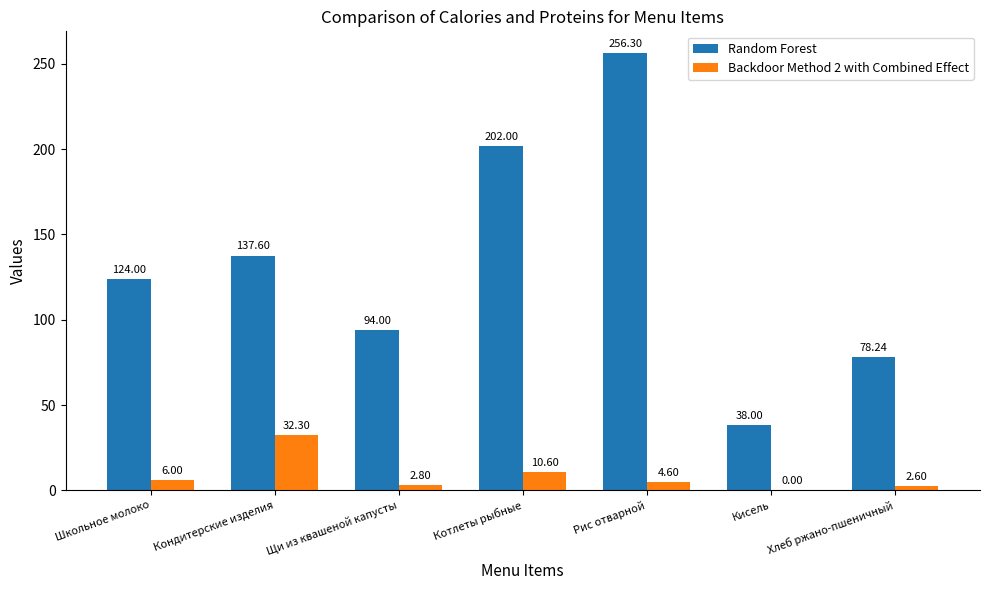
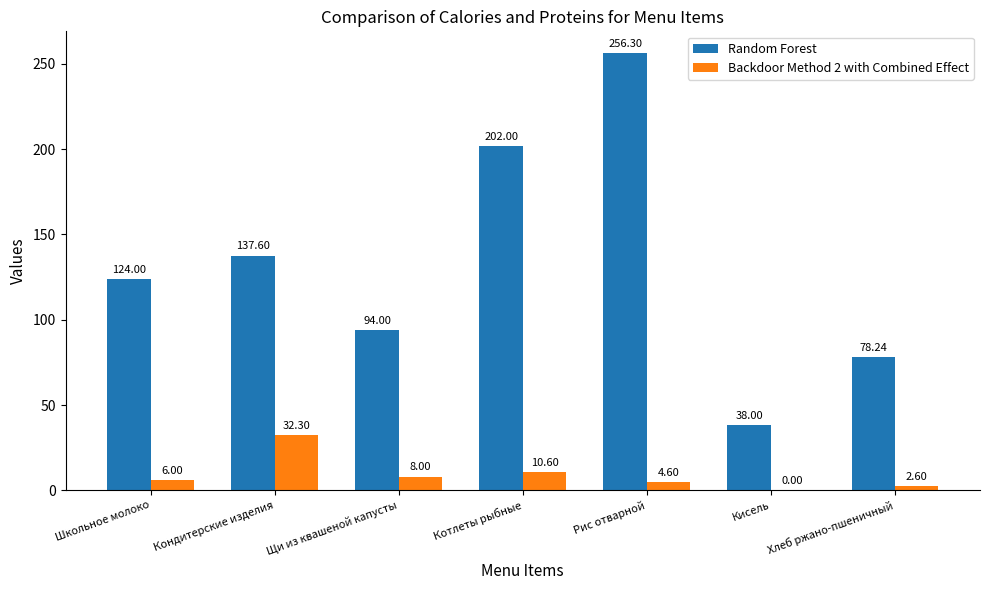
Backdoor Method 2 with Combined Effect, Щи из квашеной капусты: 2.80 -> 8.00
